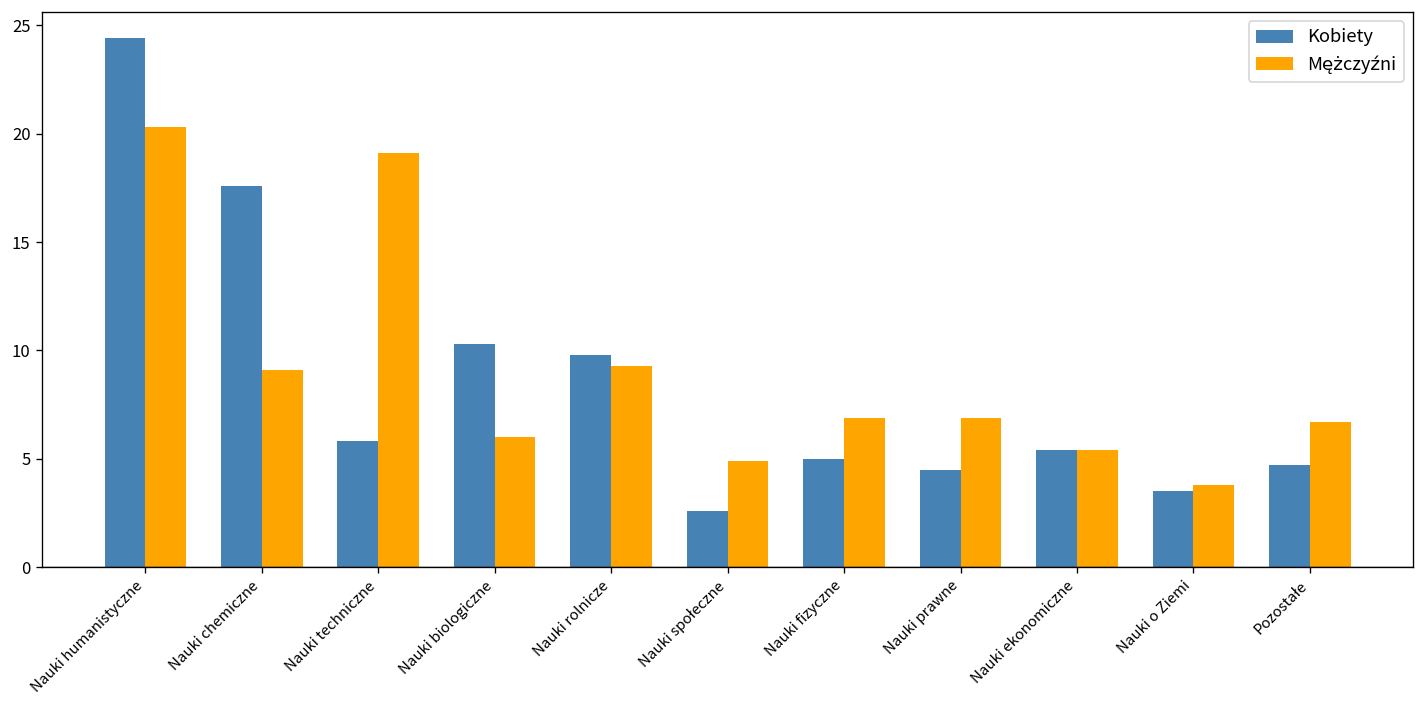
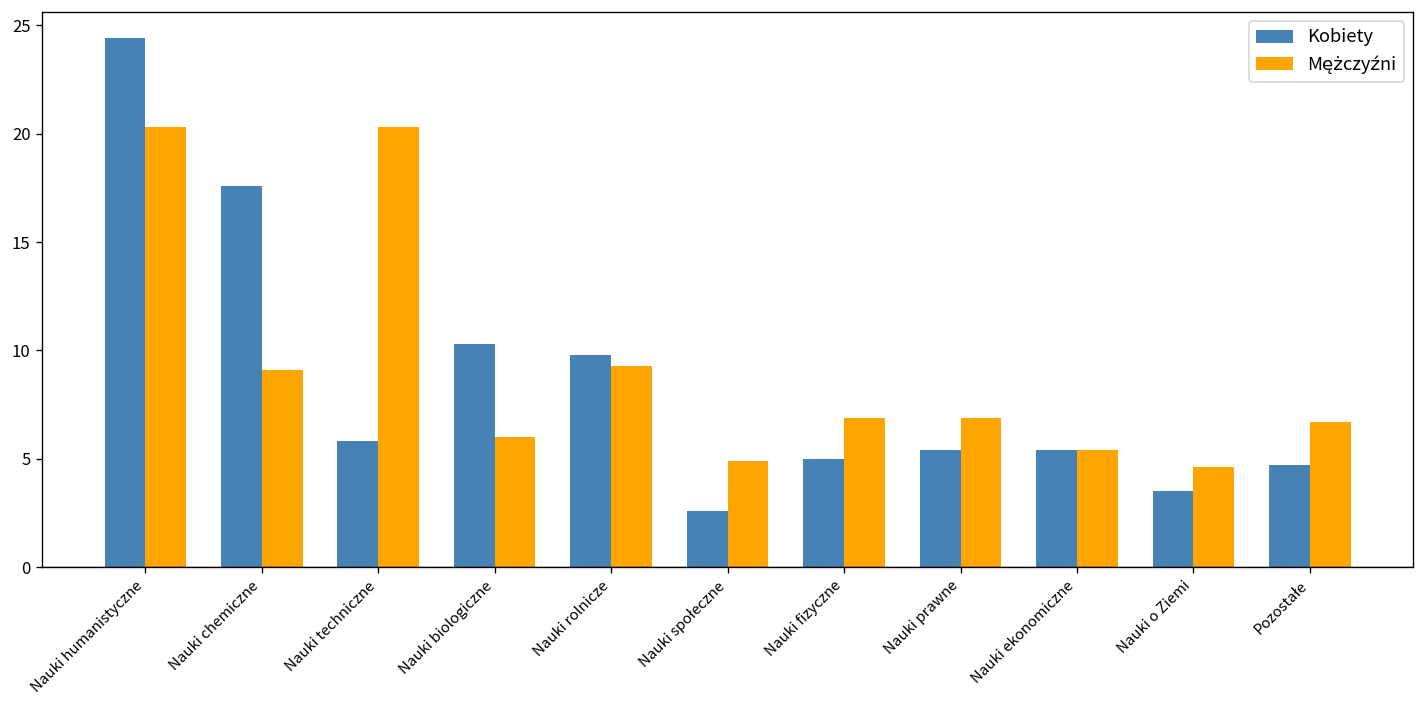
Mężczyźni, Nauki techniczne: 19.1 -> 20.3
Kobiety, Nauki prawne: 4.5 -> 5.4
Mężczyźni, Nauki o Ziemi: 3.8 -> 4.6
